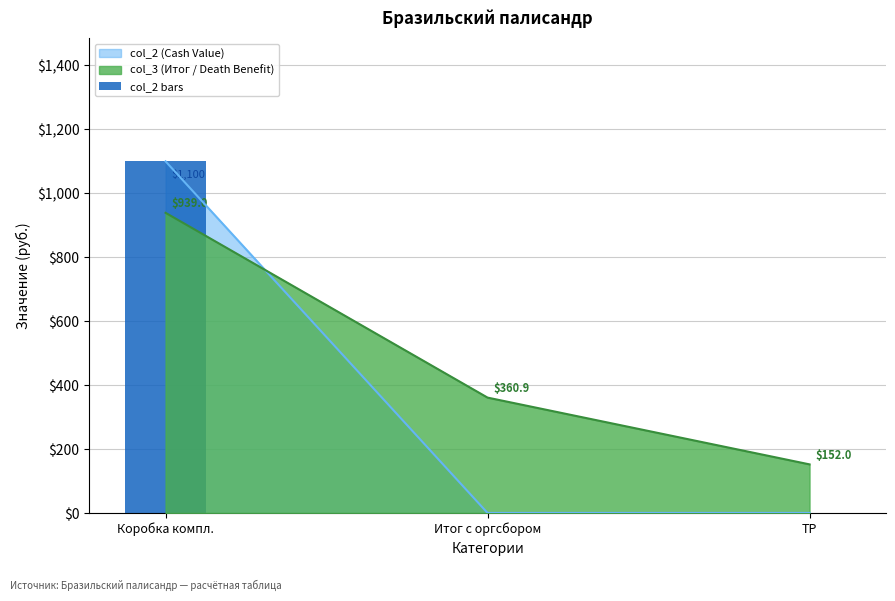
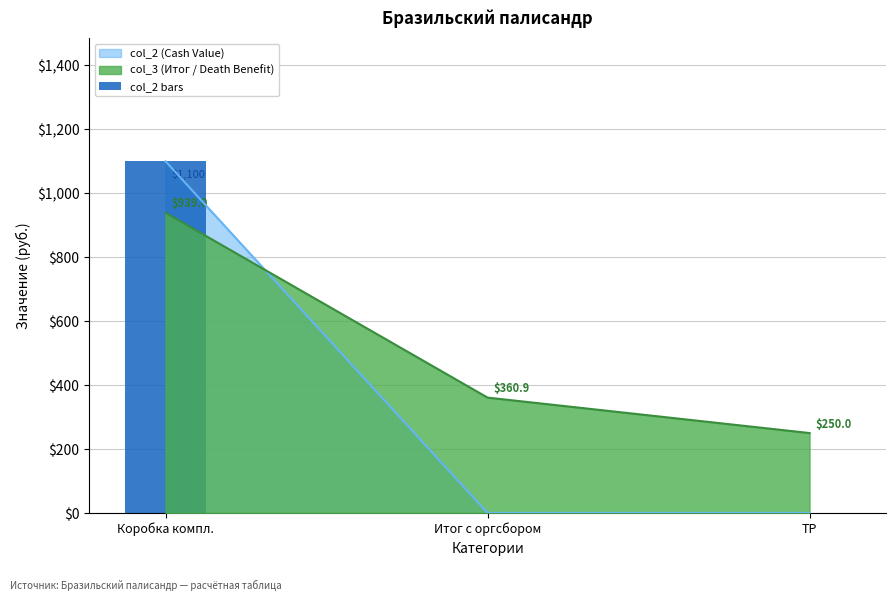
col_3 (Итог / Death Benefit), ТР: $152.0 -> $250.0
